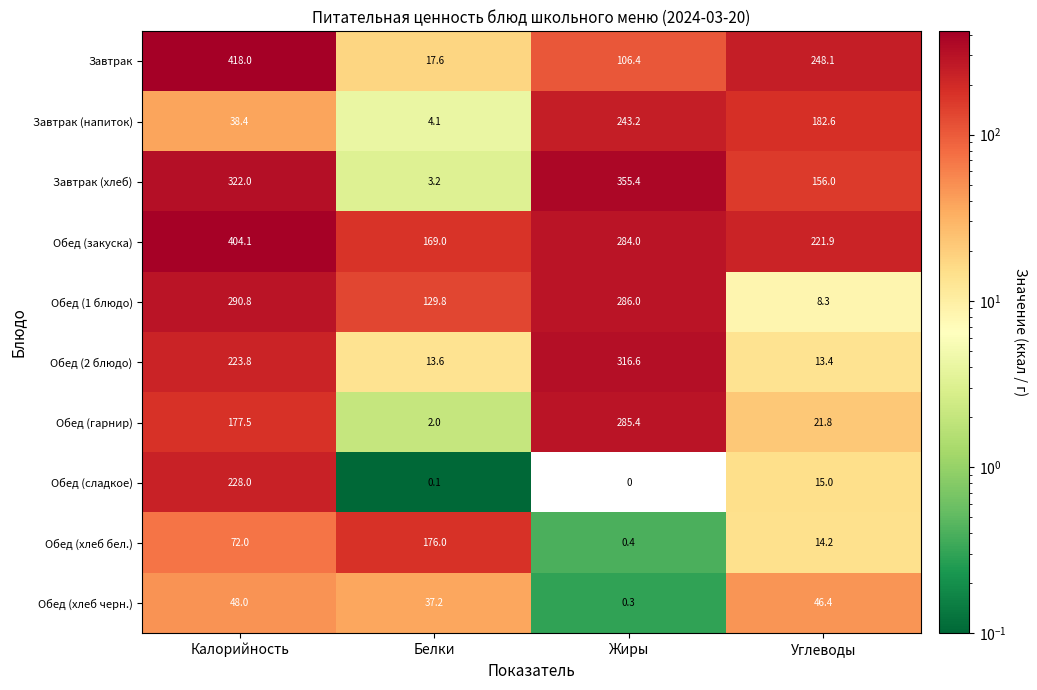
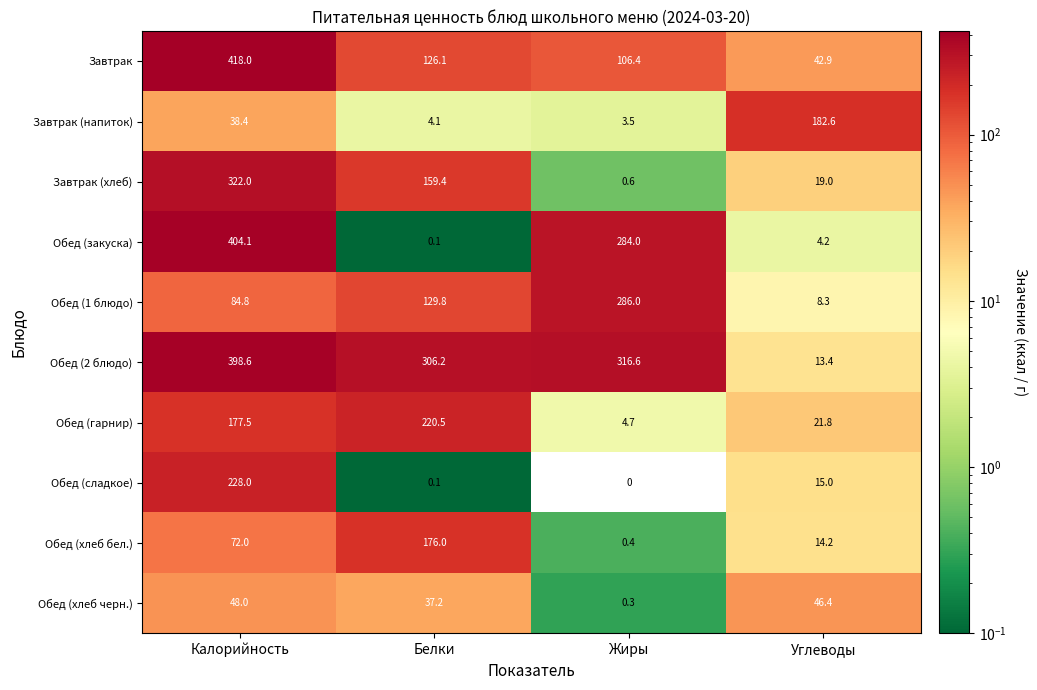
Завтрак, Белки: 17.6 -> 126.1
Завтрак, Углеводы: 248.1 -> 42.9
Завтрак (напиток), Жиры: 243.2 -> 3.5
Завтрак (хлеб), Белки: 3.2 -> 159.4
Завтрак (хлеб), Жиры: 355.4 -> 0.6
Завтрак (хлеб), Углеводы: 156.0 -> 19.0
Обед (закуска), Белки: 169.0 -> 0.1
Обед (закуска), Углеводы: 221.9 -> 4.2
Обед (1 блюдо), Калорийность: 290.8 -> 84.8
Обед (2 блюдо), Калорийность: 223.8 -> 398.6
Обед (2 блюдо), Белки: 13.6 -> 306.2
Обед (гарнир), Белки: 2.0 -> 220.5
Обед (гарнир), Жиры: 285.4 -> 4.7
